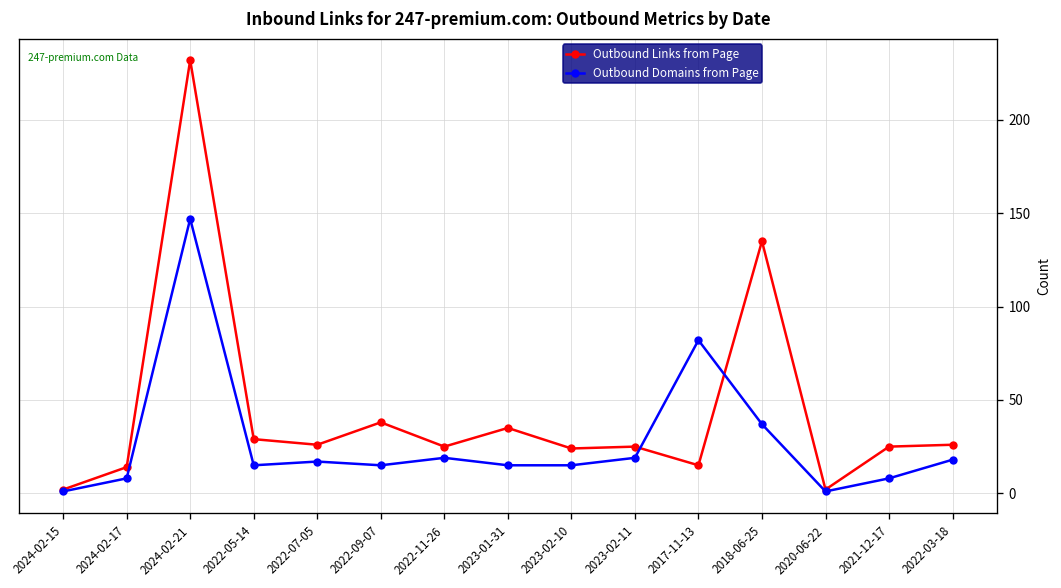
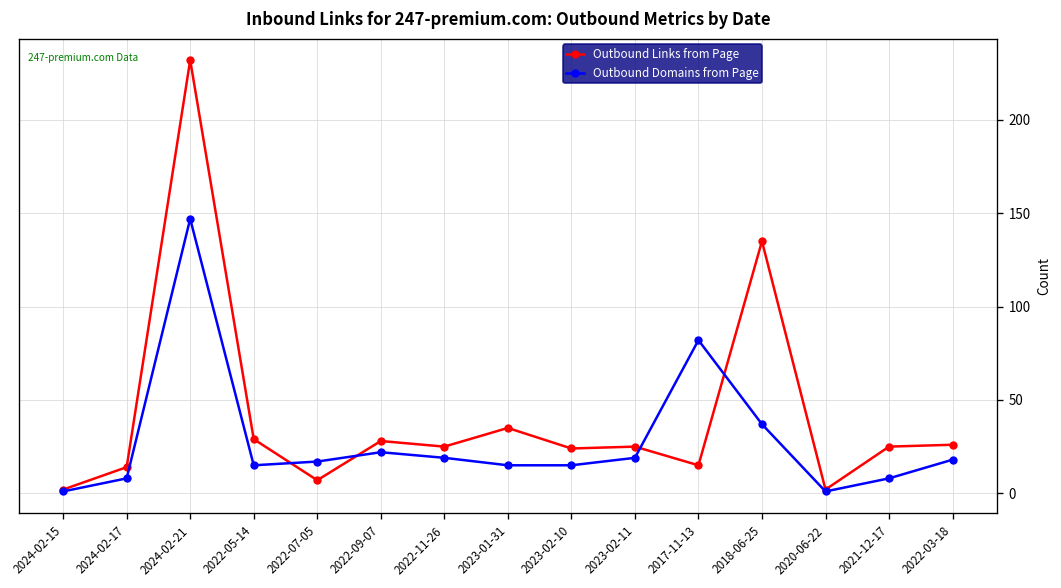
Outbound Links from Page, 2022-07-05: 26 -> 7
Outbound Links from Page, 2022-09-07: 38 -> 28
Outbound Domains from Page, 2022-09-07: 15 -> 22
